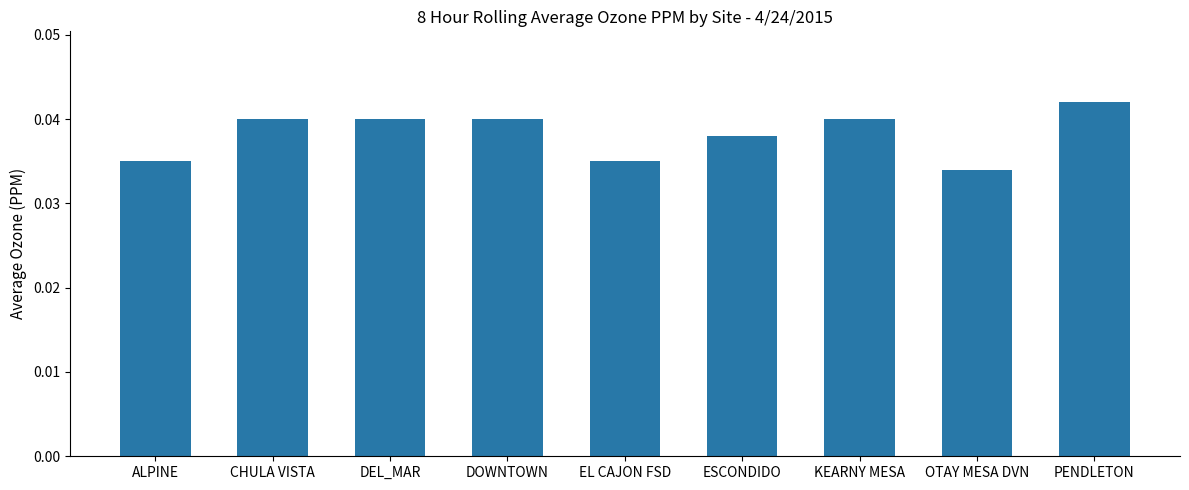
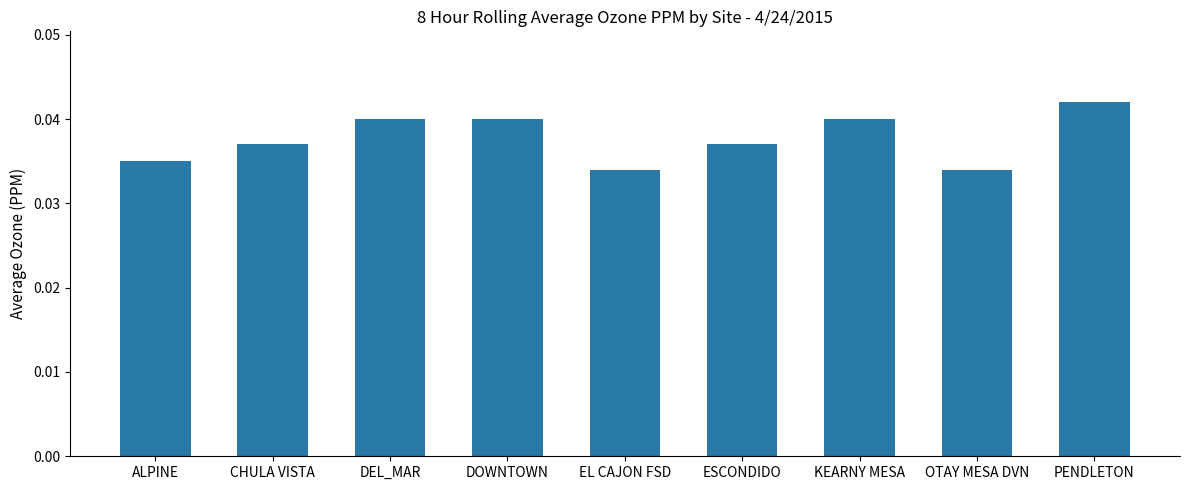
CHULA VISTA: 0.040 -> 0.037
EL CAJON FSD: 0.035 -> 0.034
ESCONDIDO: 0.038 -> 0.037
